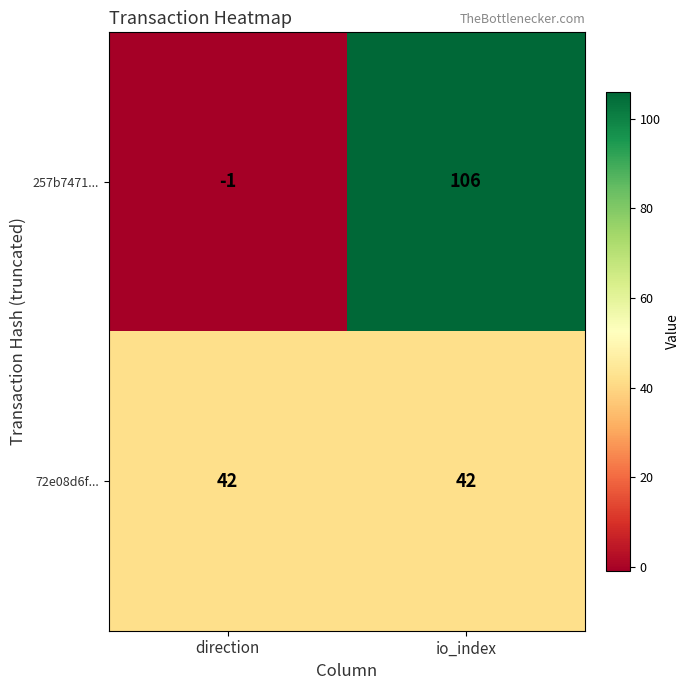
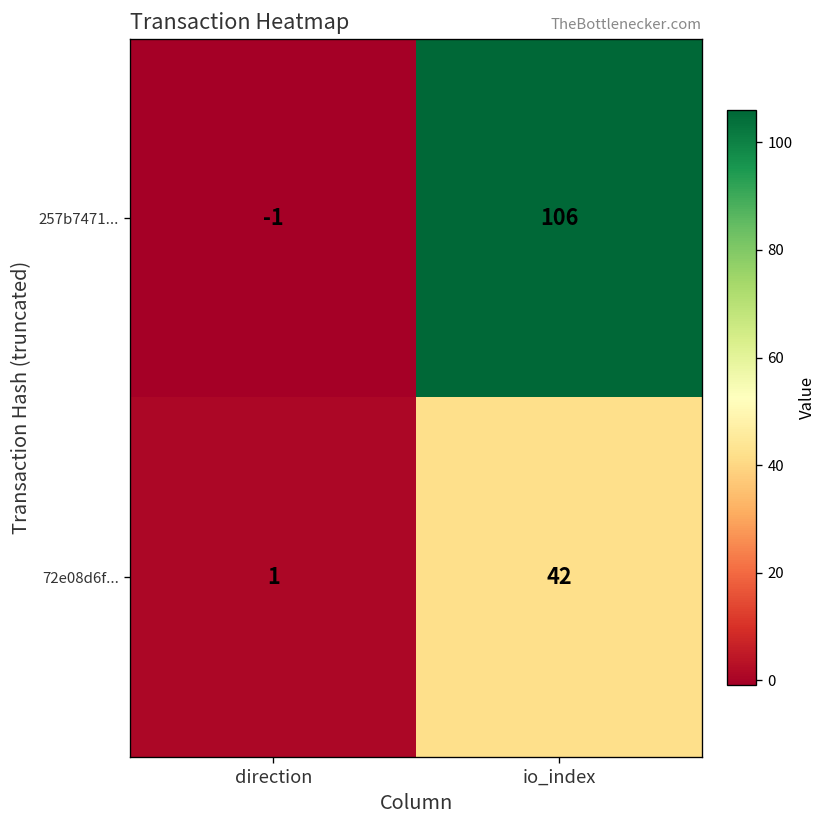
72e08d6f..., direction: 42 -> 1
